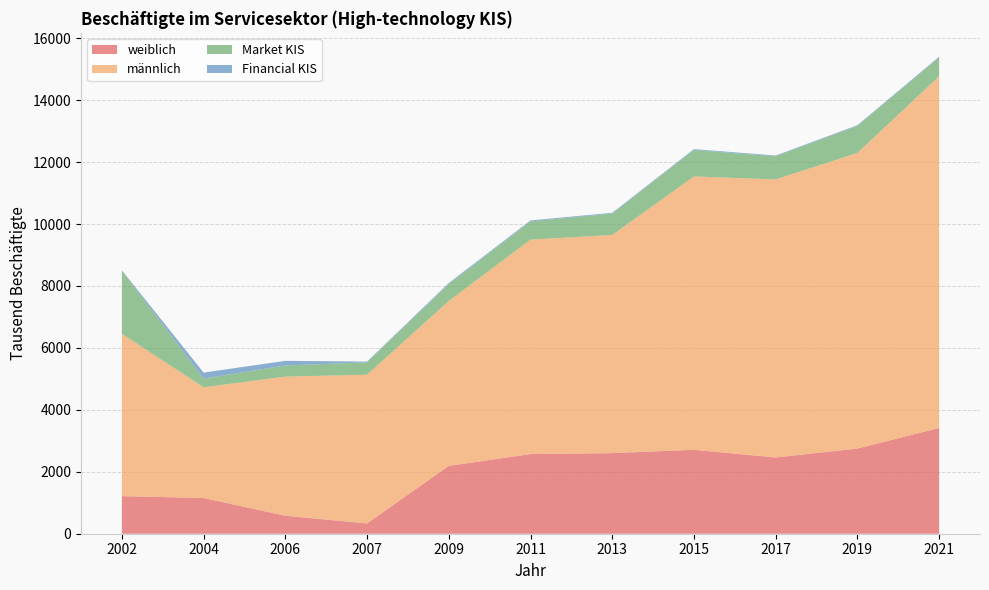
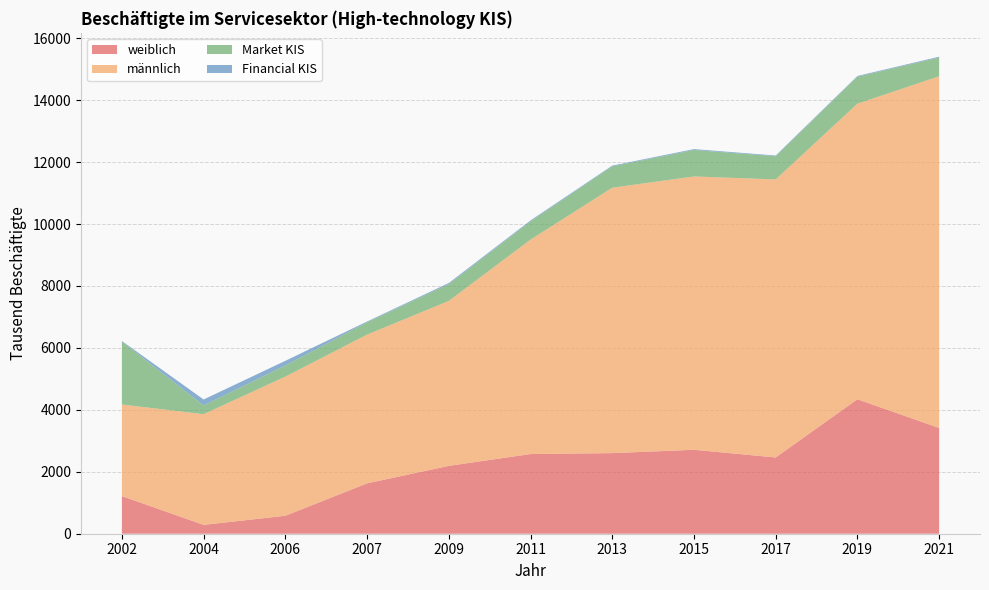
männlich, 2002: 5200 -> 3000
weiblich, 2004: 1200 -> 300
weiblich, 2007: 300 -> 1600
männlich, 2013: 7000 -> 8600
weiblich, 2019: 2800 -> 4300
